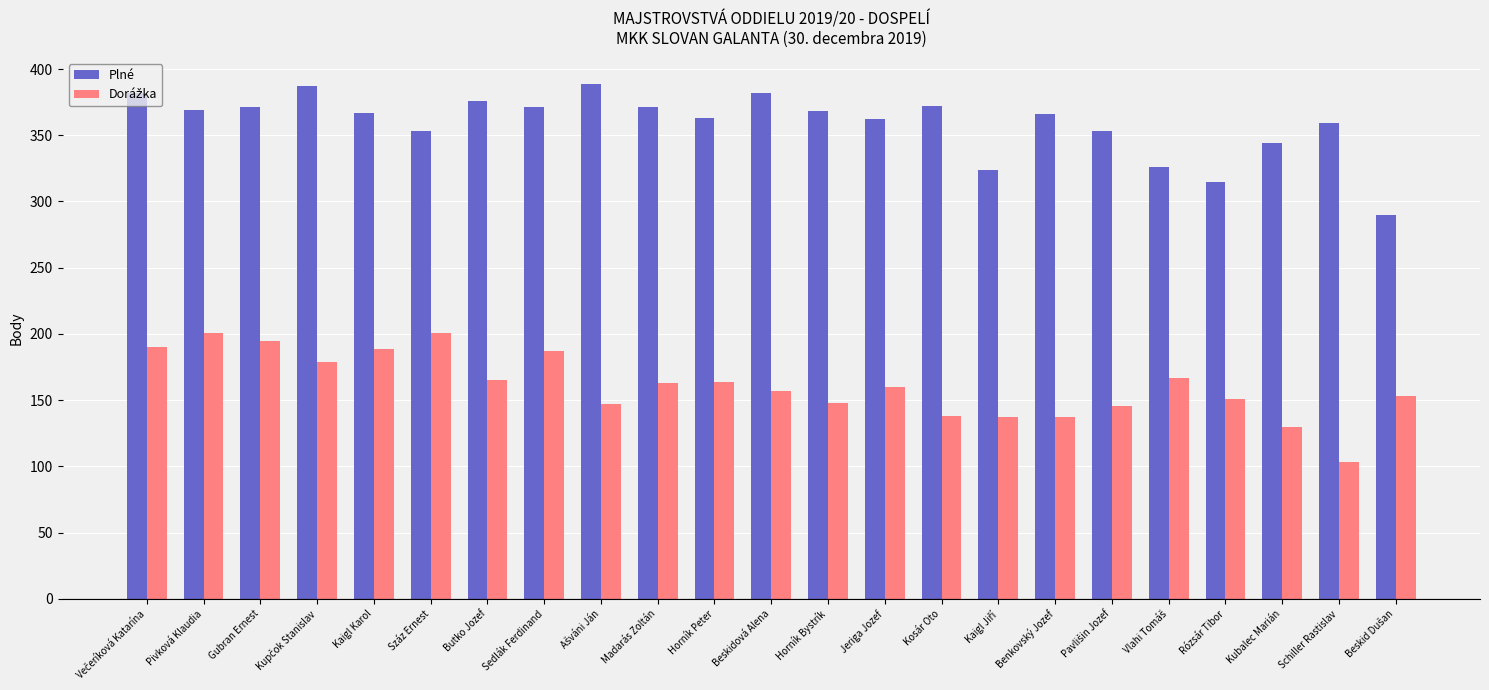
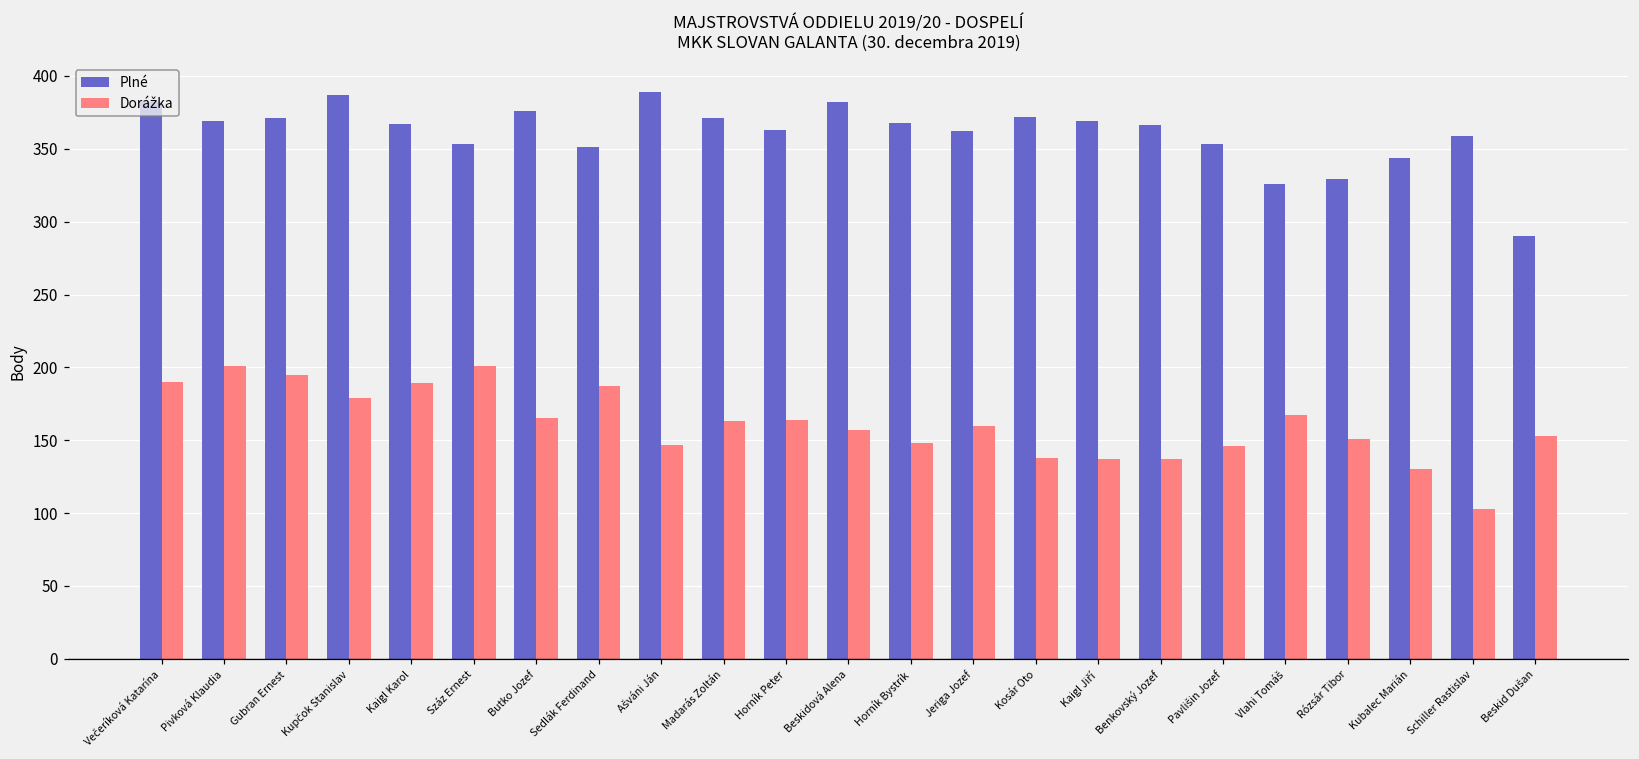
Plné, Sedlák Ferdinand: 371 -> 351
Plné, Kaigl Jiří: 324 -> 369
Plné, Rózsár Tibor: 315 -> 329
